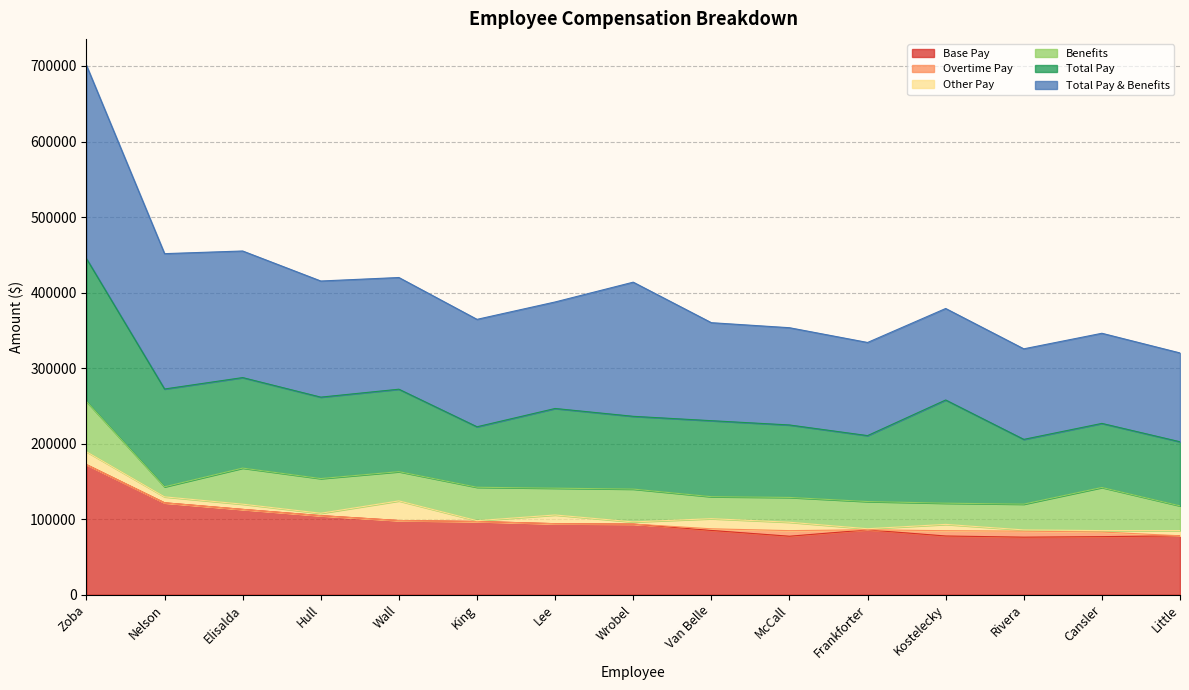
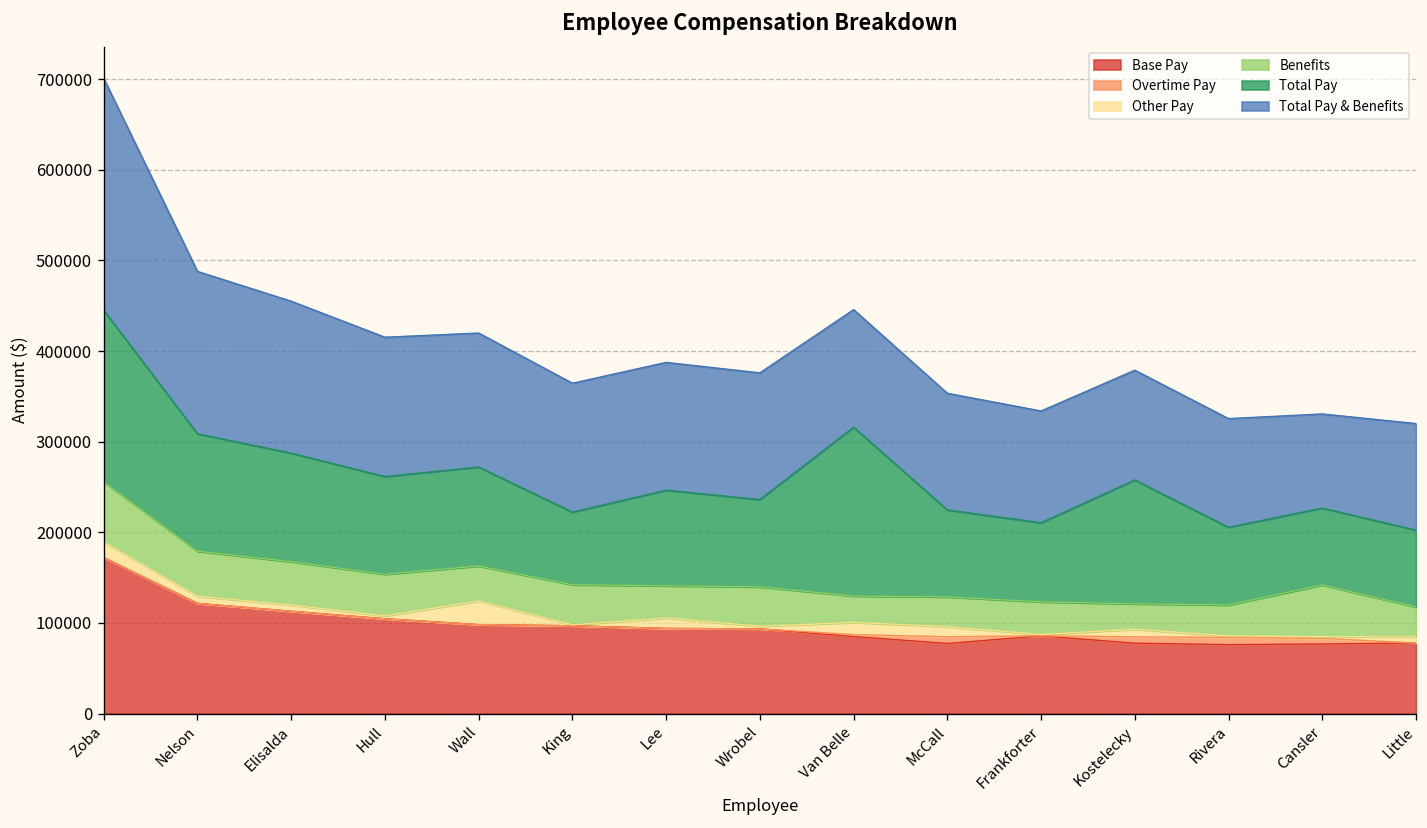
Benefits, Nelson: 10000 -> 50000
Total Pay & Benefits, Wrobel: 180000 -> 140000
Total Pay, Van Belle: 100000 -> 190000
Total Pay & Benefits, Cansler: 120000 -> 100000
